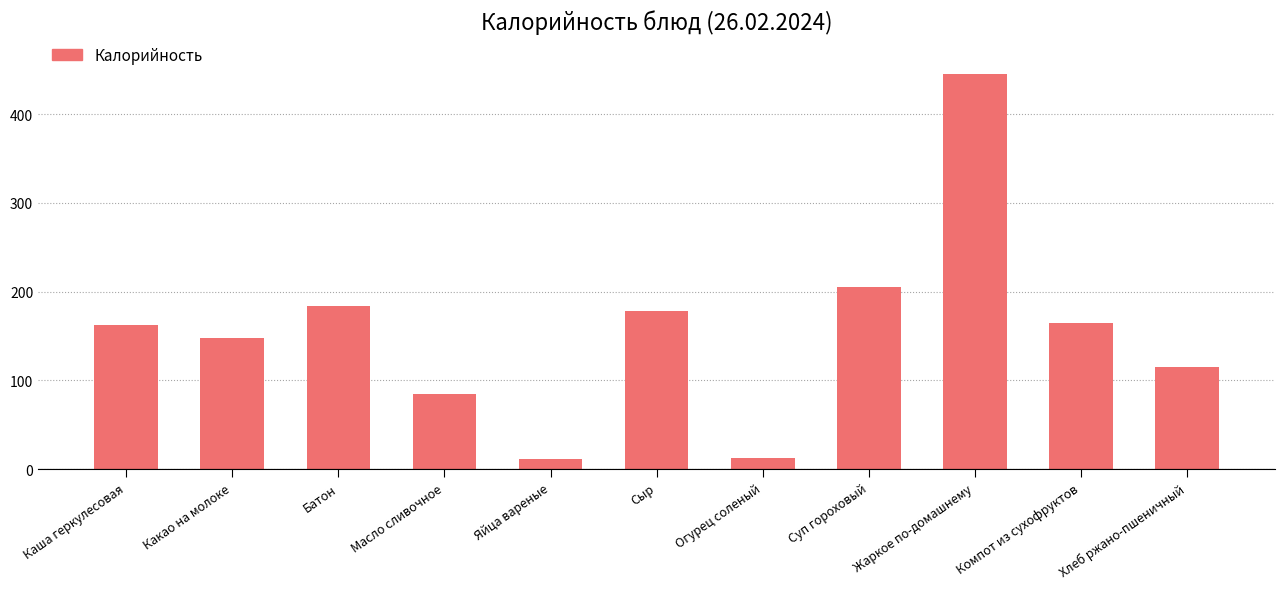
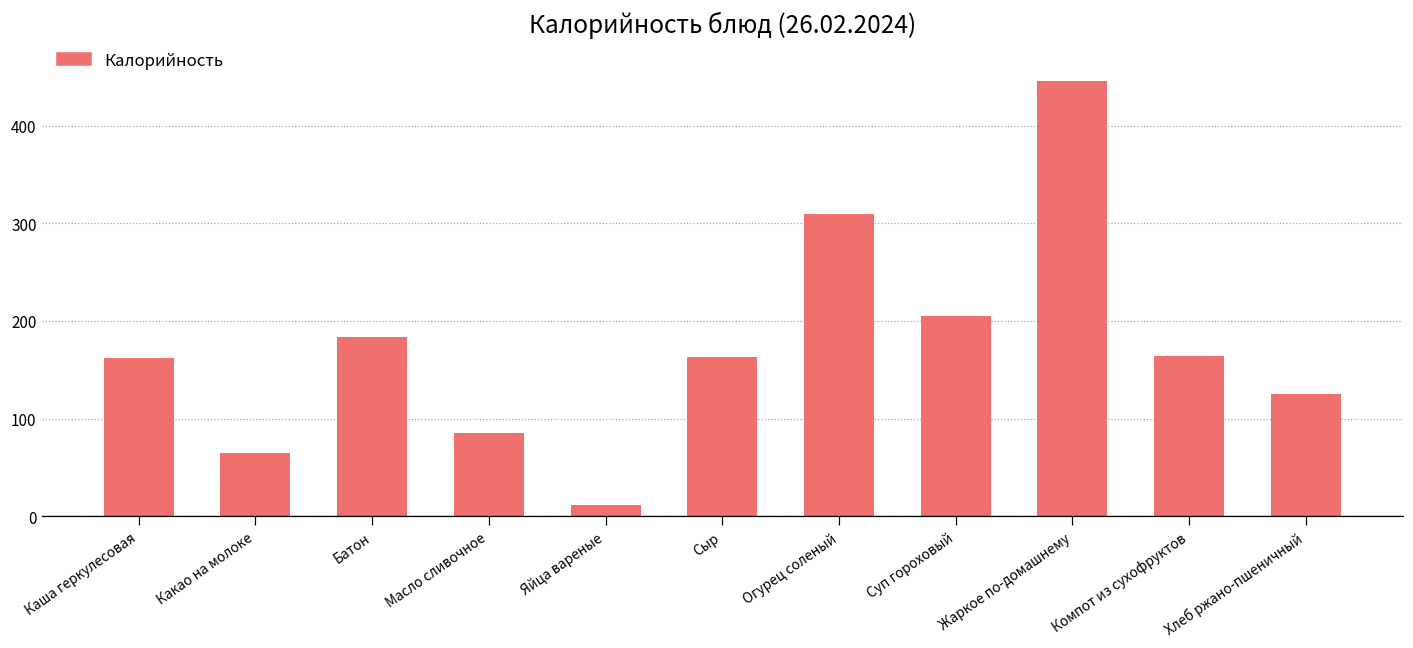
Какао на молоке: 150 -> 60
Сыр: 180 -> 160
Огурец соленый: 10 -> 310
Хлеб ржано-пшеничный: 110 -> 130
